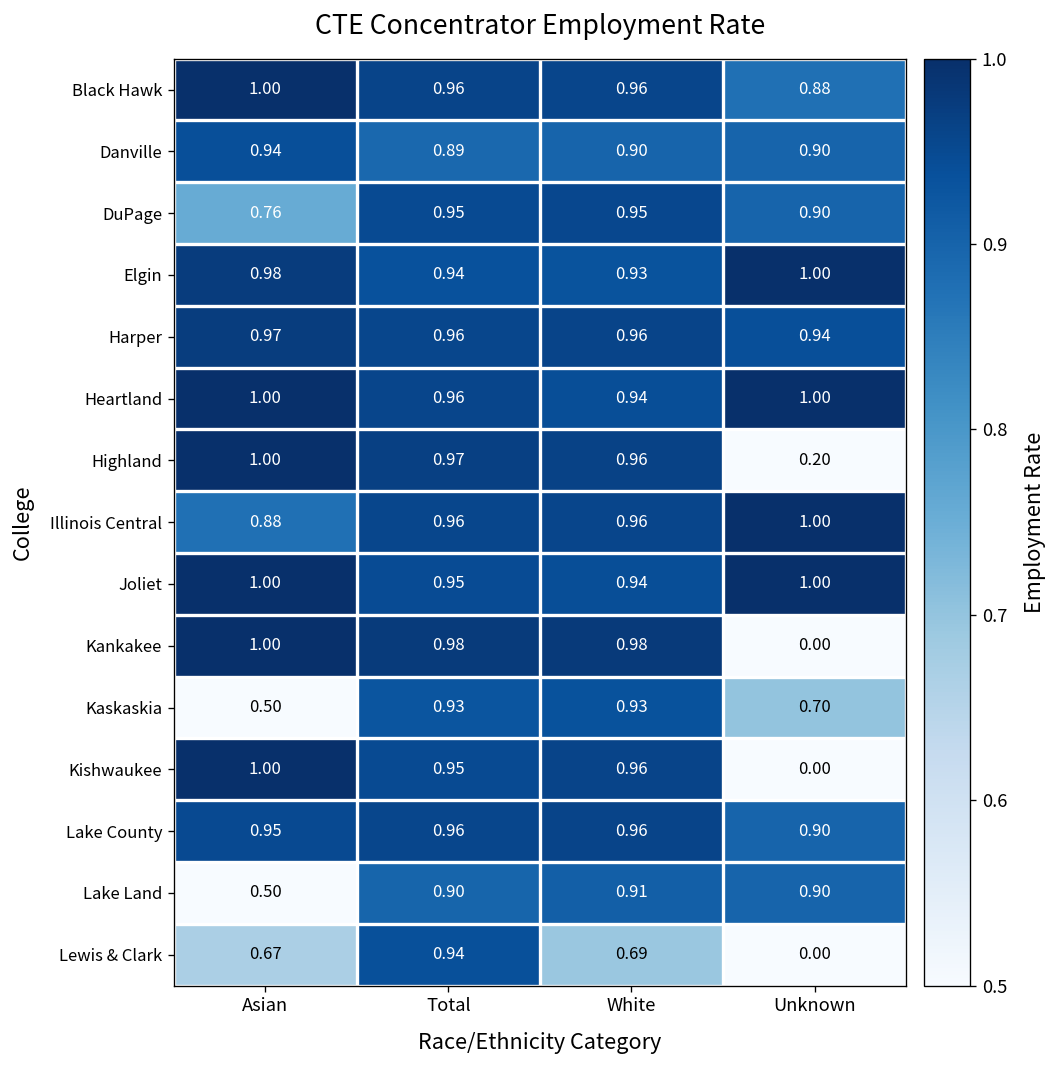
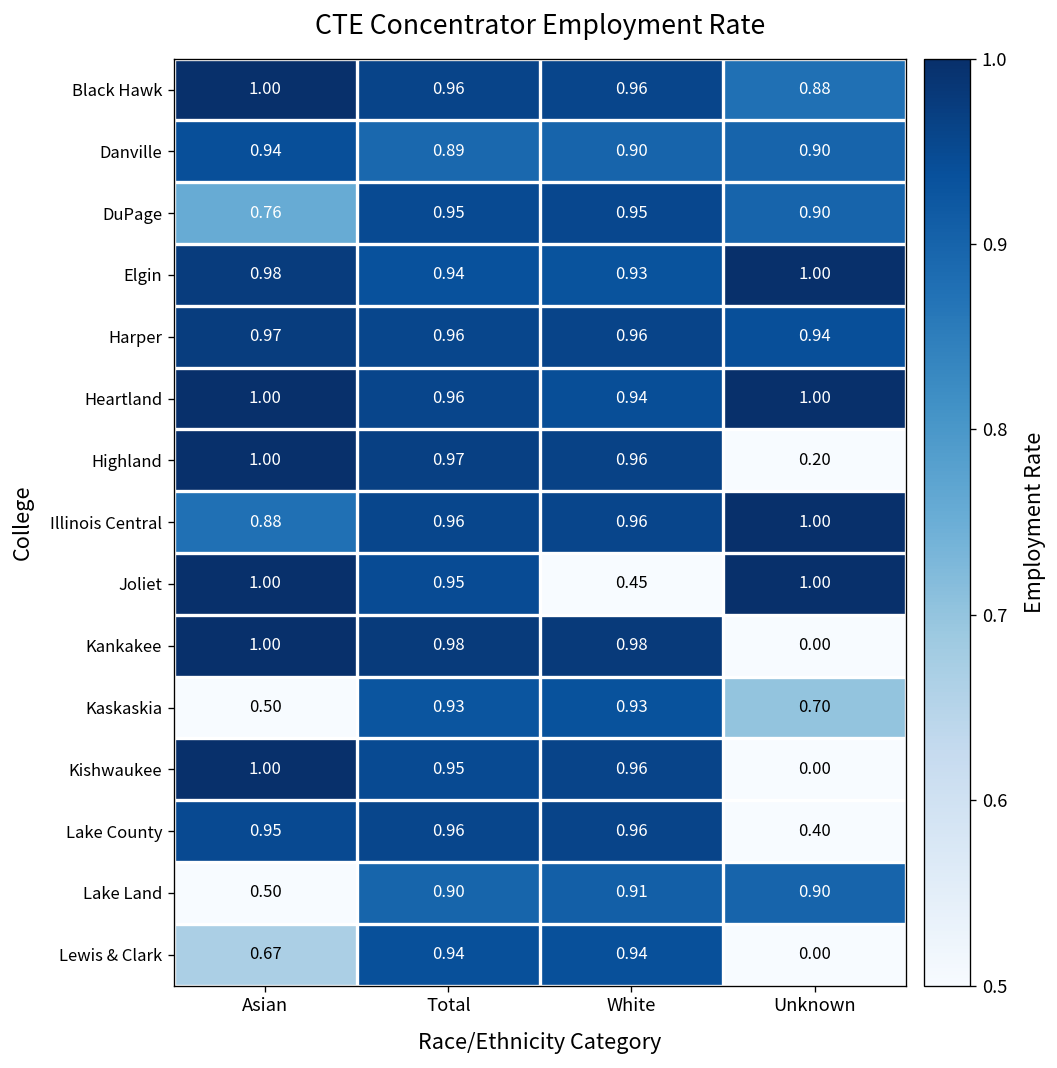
Joliet, White: 0.94 -> 0.45
Lake County, Unknown: 0.90 -> 0.40
Lewis & Clark, White: 0.69 -> 0.94
